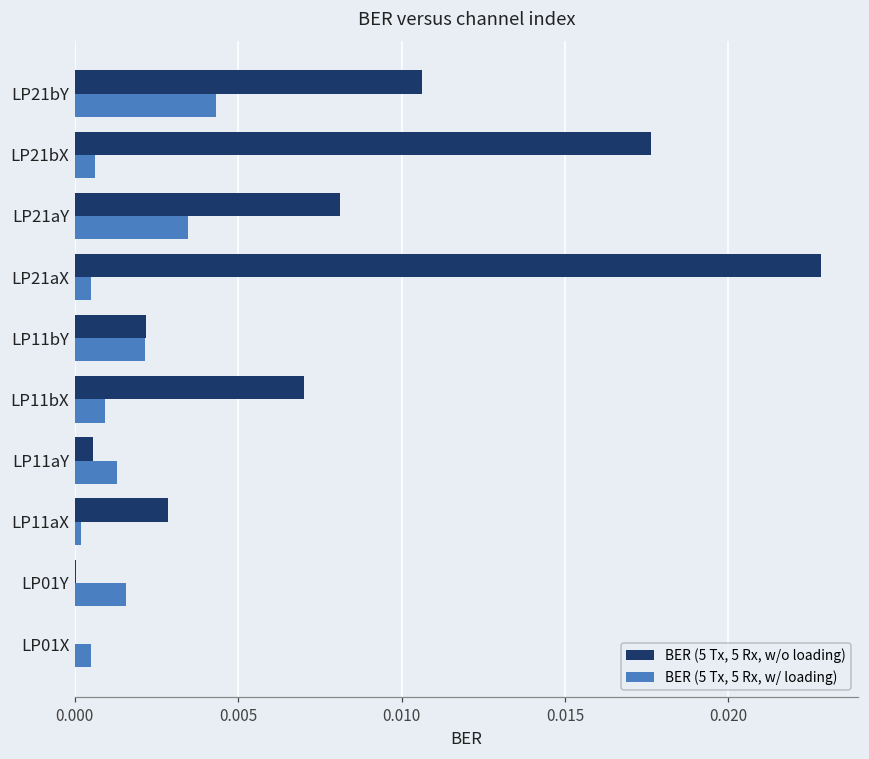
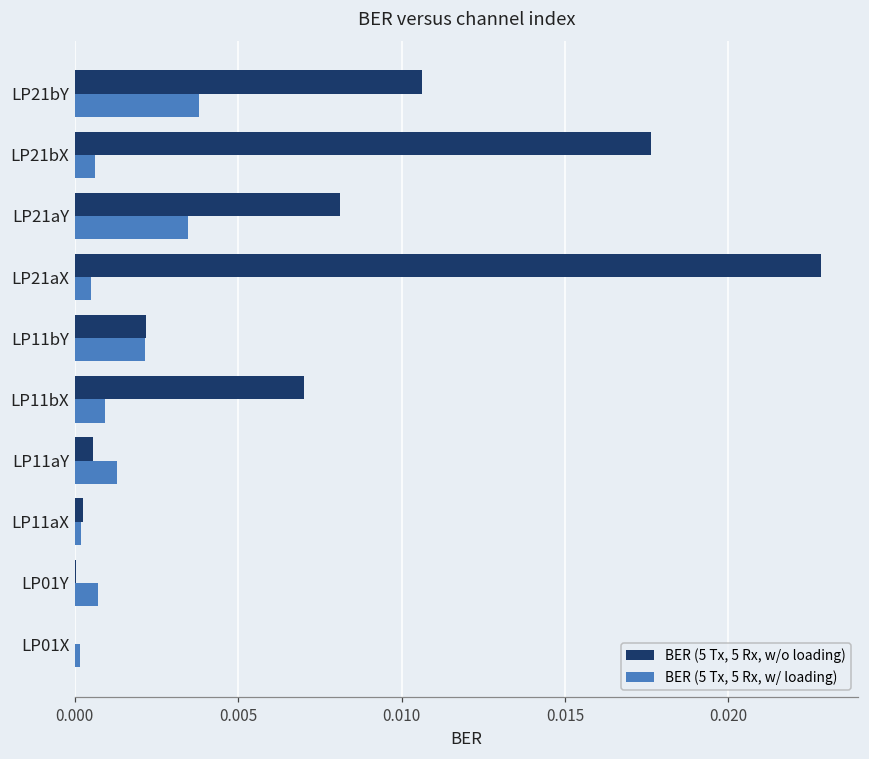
BER (5 Tx, 5 Rx, w/ loading), LP21bY: 0.0043 -> 0.0038
BER (5 Tx, 5 Rx, w/o loading), LP11aX: 0.0029 -> 0.0002
BER (5 Tx, 5 Rx, w/ loading), LP01Y: 0.0016 -> 0.0007
BER (5 Tx, 5 Rx, w/ loading), LP01X: 0.0005 -> 0.0002
